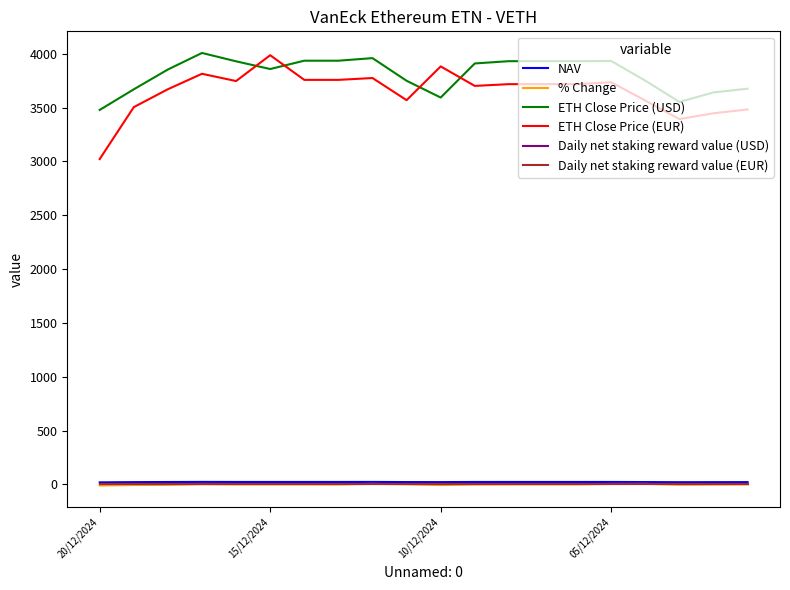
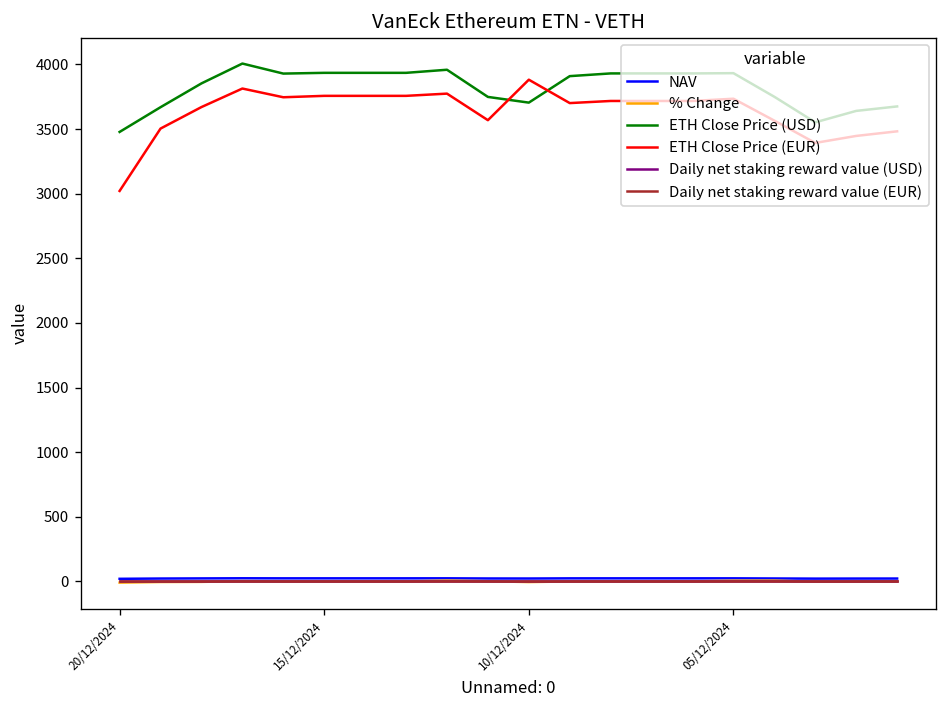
ETH Close Price (USD), 15/12/2024: 3860 -> 3930
ETH Close Price (EUR), 15/12/2024: 3990 -> 3760
ETH Close Price (USD), 10/12/2024: 3590 -> 3700
